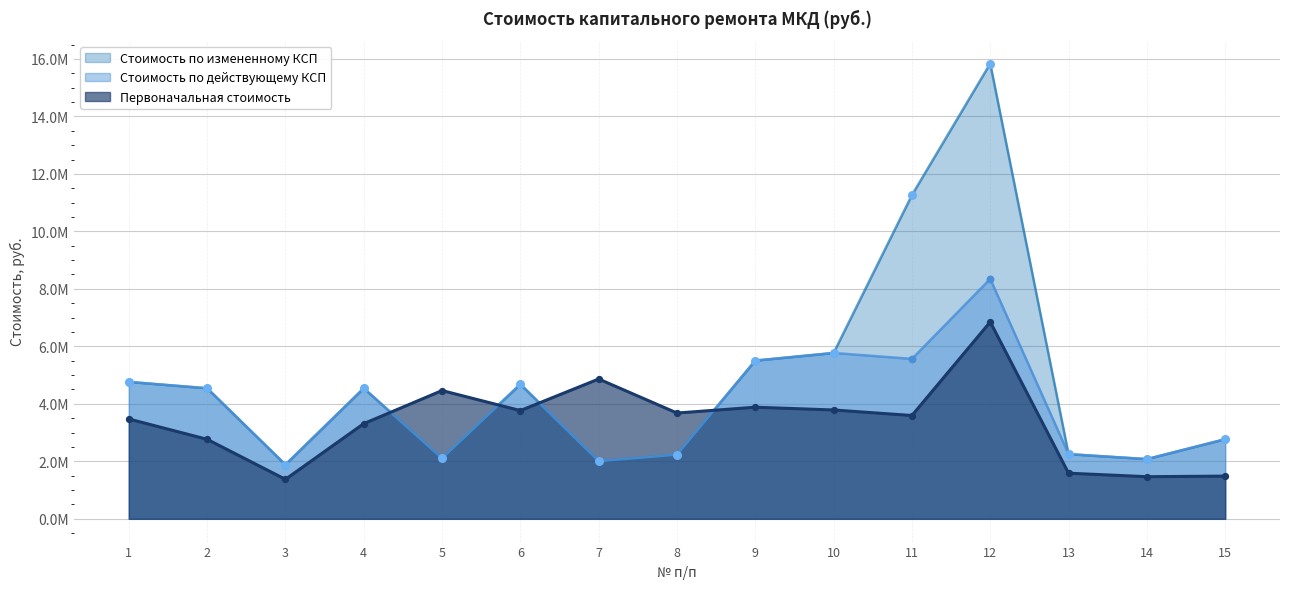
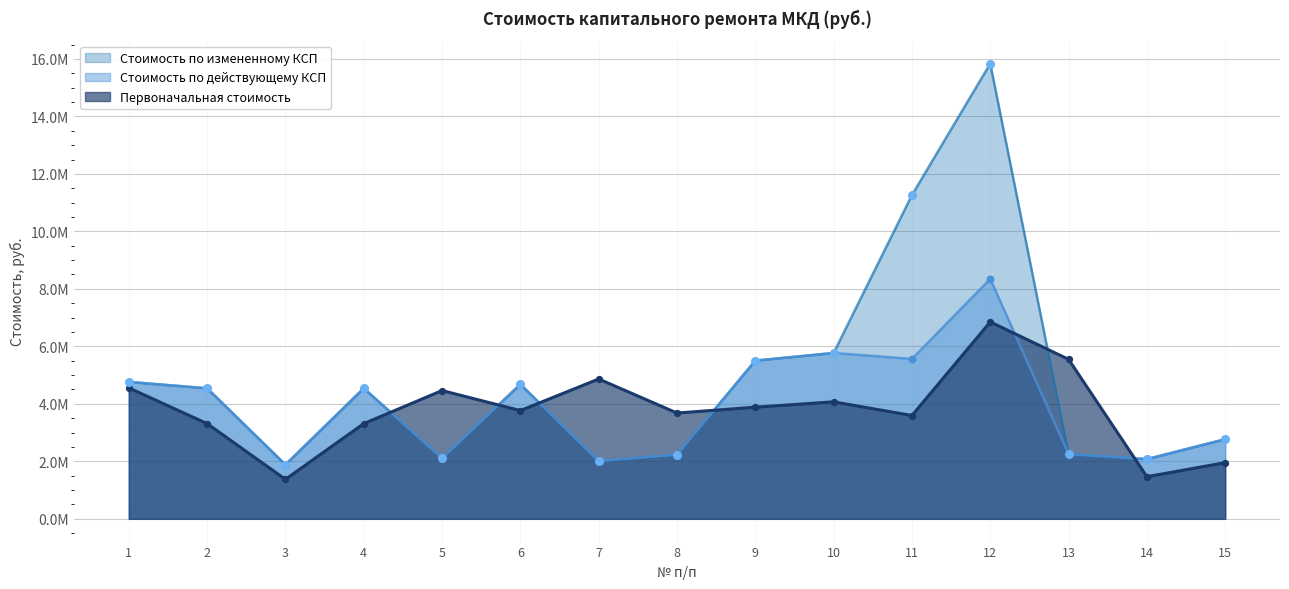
Первоначальная стоимость, 1: 3500000 -> 4600000
Первоначальная стоимость, 2: 2800000 -> 3300000
Первоначальная стоимость, 10: 3800000 -> 4100000
Первоначальная стоимость, 13: 1600000 -> 5500000
Первоначальная стоимость, 15: 1500000 -> 2000000
